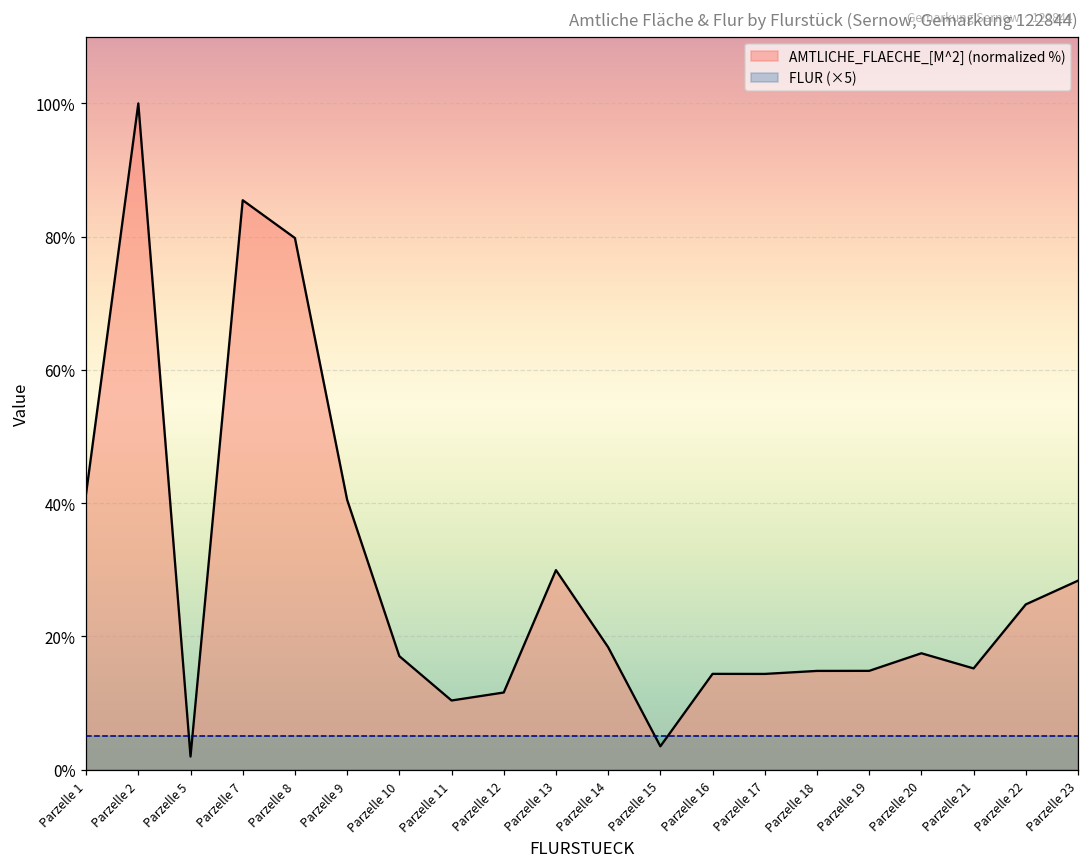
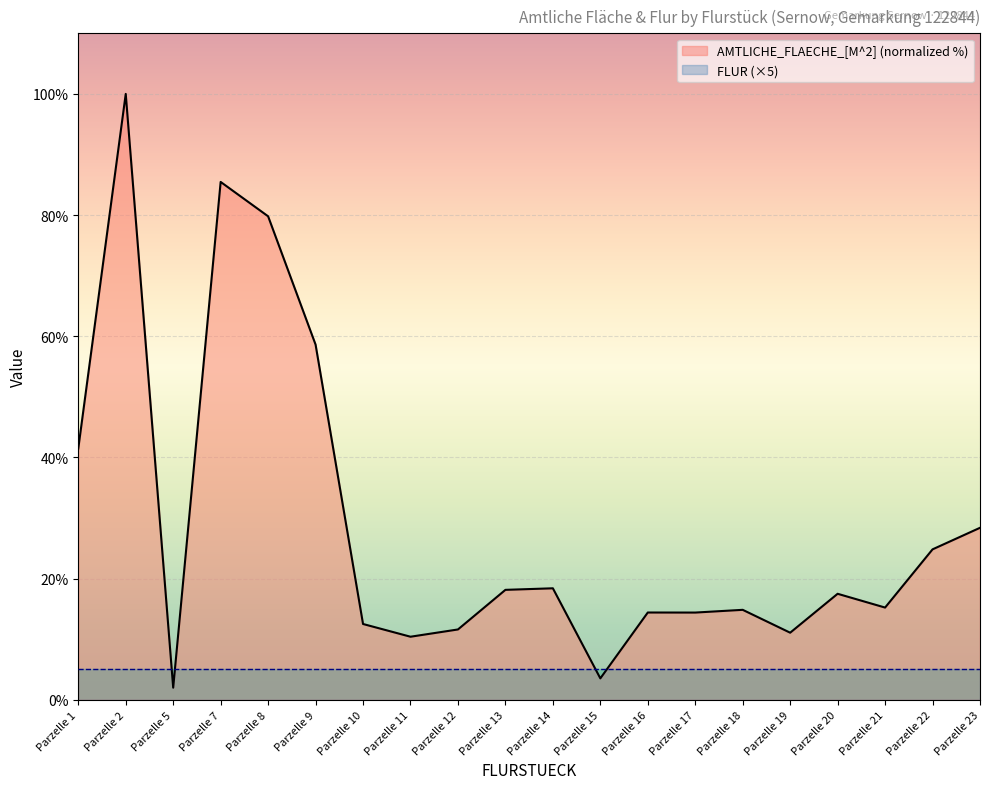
AMTLICHE_FLAECHE_[M^2] (normalized %), Parzelle 9: 41% -> 59%
AMTLICHE_FLAECHE_[M^2] (normalized %), Parzelle 10: 17% -> 12%
AMTLICHE_FLAECHE_[M^2] (normalized %), Parzelle 13: 30% -> 18%
AMTLICHE_FLAECHE_[M^2] (normalized %), Parzelle 19: 15% -> 11%
